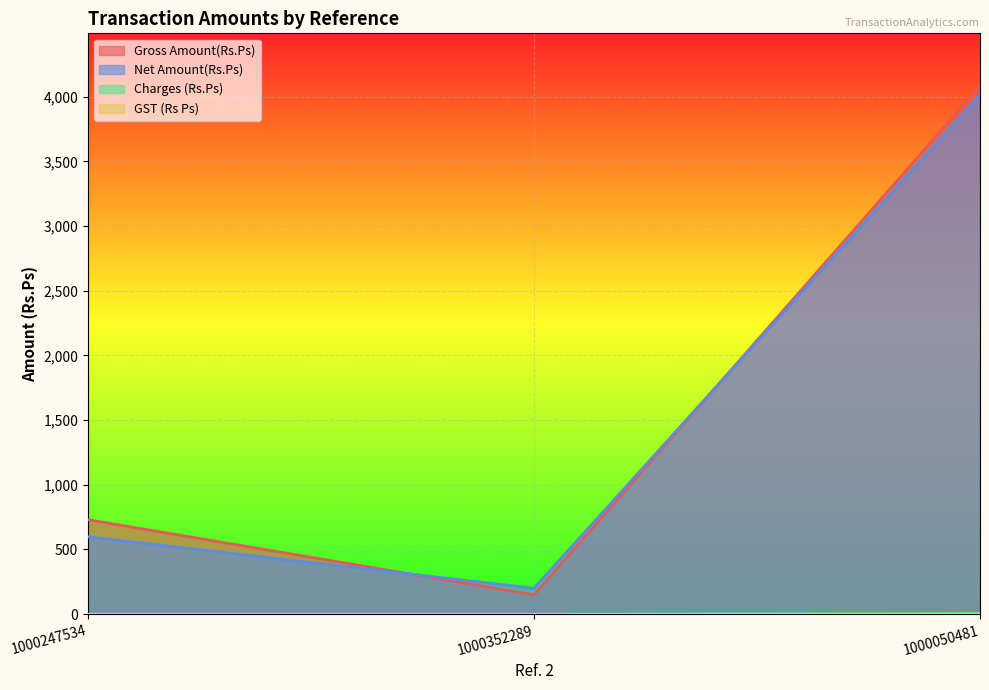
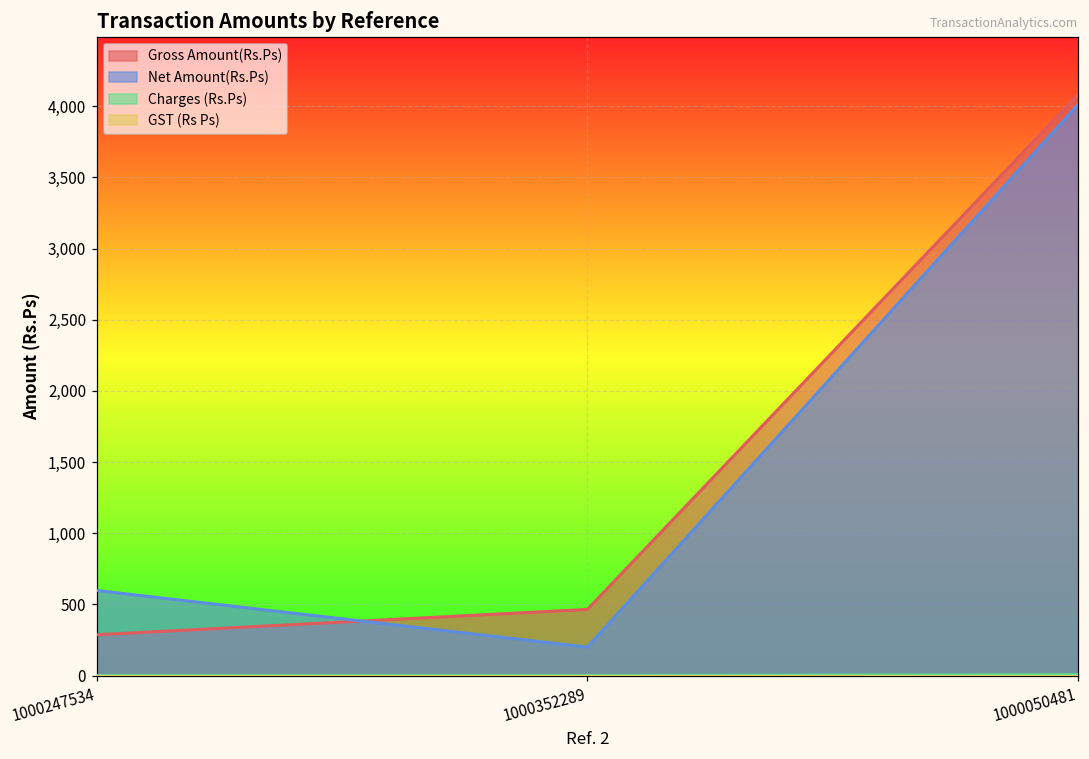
Gross Amount(Rs.Ps), 1000247534: 730 -> 290
Gross Amount(Rs.Ps), 1000352289: 150 -> 470
